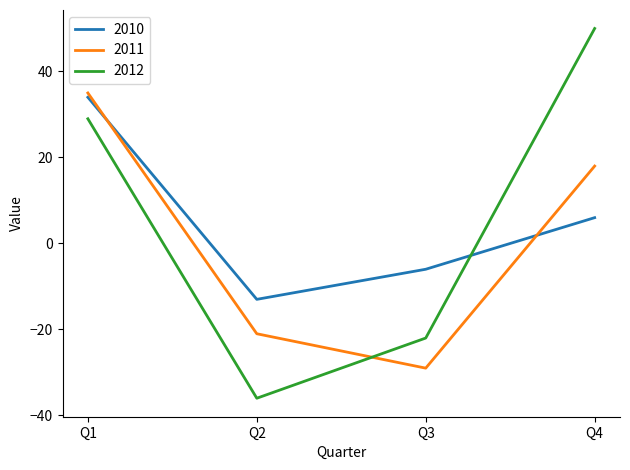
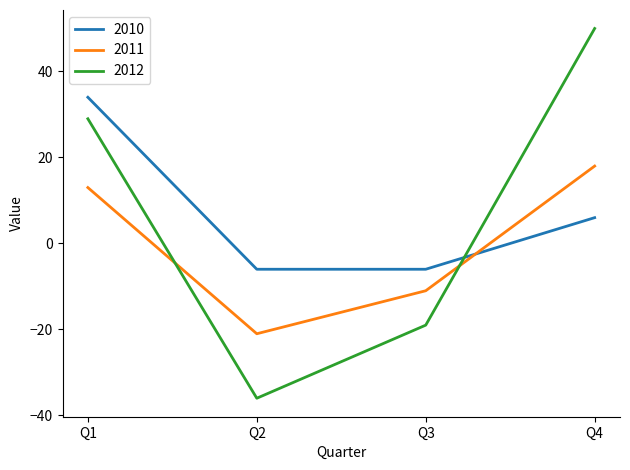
2011, Q1: 35 -> 13
2010, Q2: -13 -> -6
2011, Q3: -29 -> -11
2012, Q3: -22 -> -19
